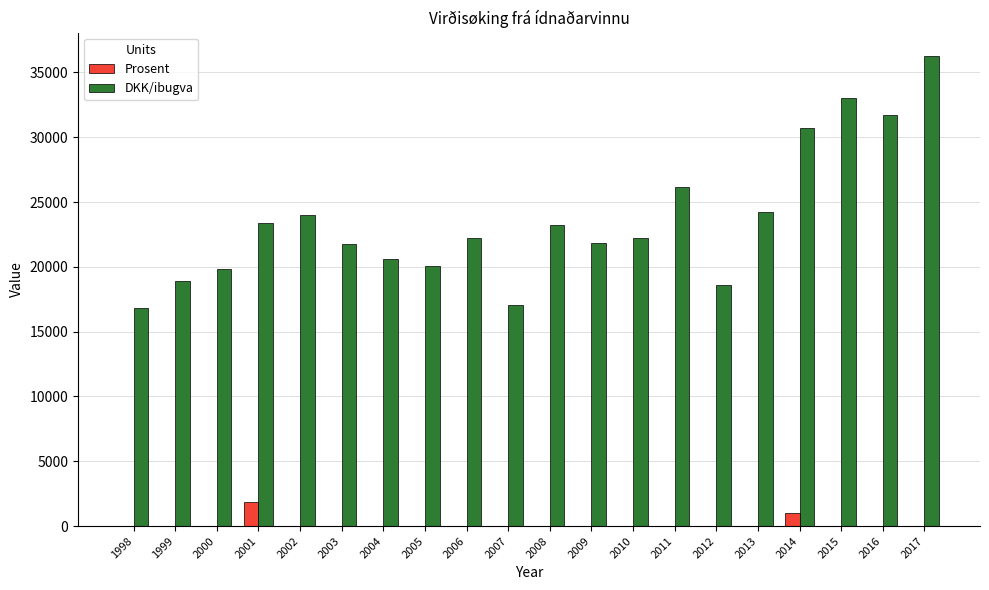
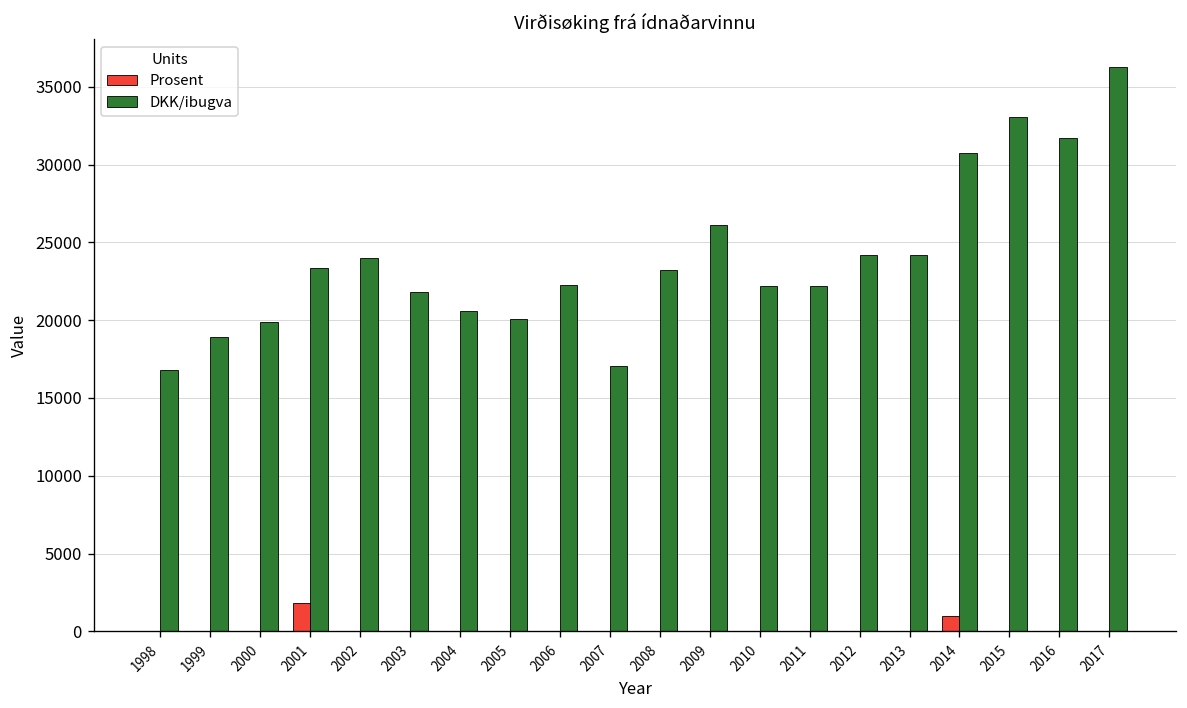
DKK/ibugva, 2009: 21800 -> 26100
DKK/ibugva, 2011: 26100 -> 22200
DKK/ibugva, 2012: 18600 -> 24200
